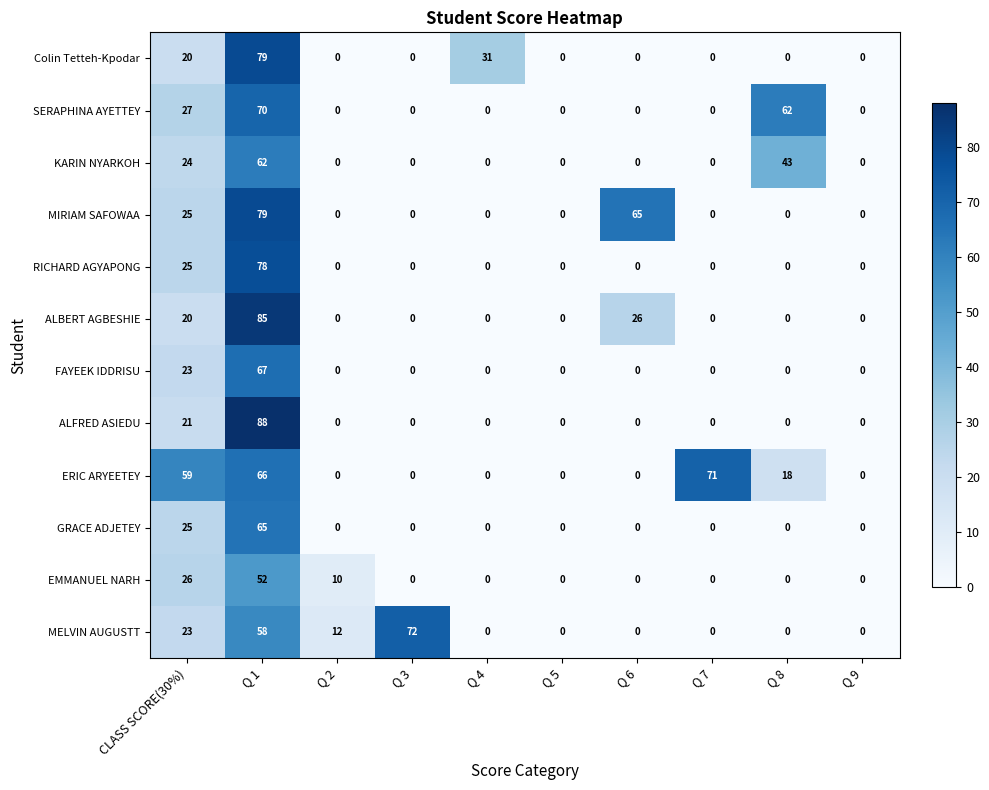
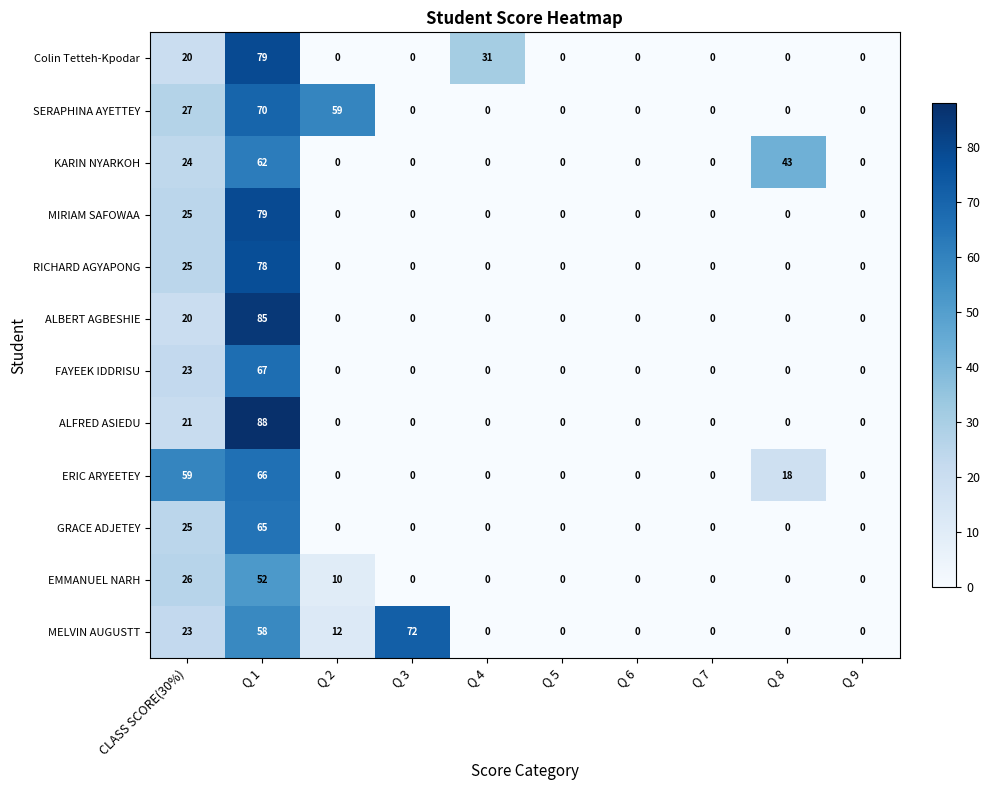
SERAPHINA AYETTEY, Q 2: 0 -> 59
SERAPHINA AYETTEY, Q 8: 62 -> 0
MIRIAM SAFOWAA, Q 6: 65 -> 0
ALBERT AGBESHIE, Q 6: 26 -> 0
ERIC ARYEETEY, Q 7: 71 -> 0
